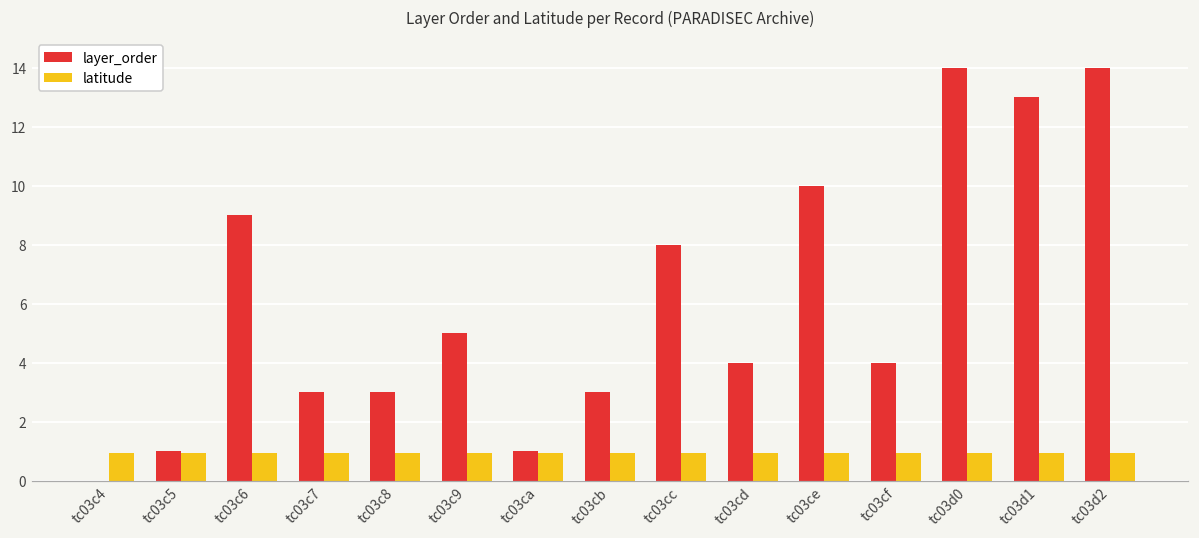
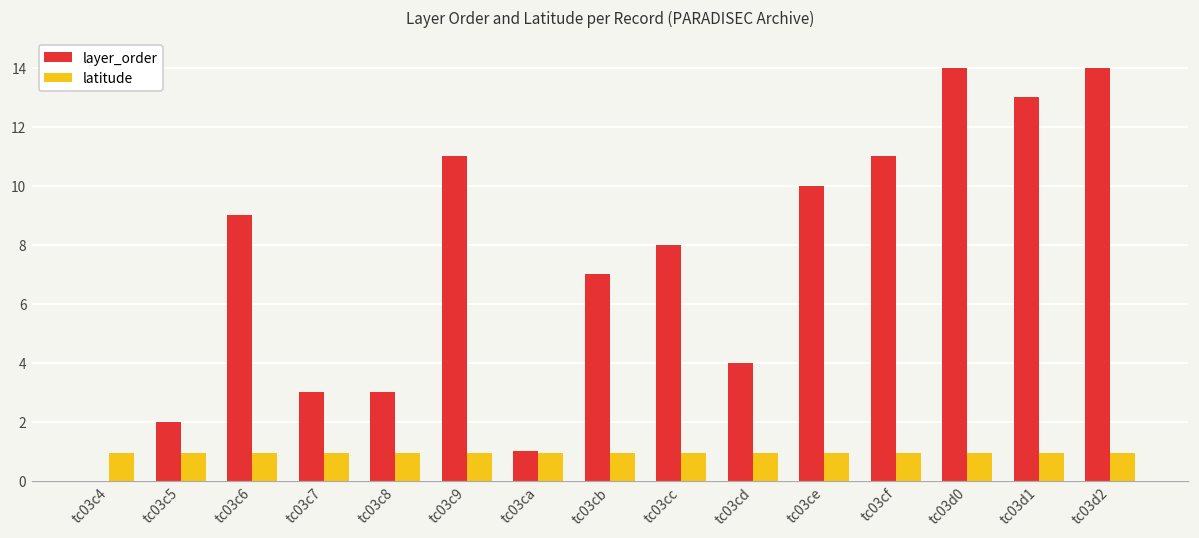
layer_order, tc03c5: 1 -> 2
layer_order, tc03c9: 5 -> 11
layer_order, tc03cb: 3 -> 7
layer_order, tc03cf: 4 -> 11
